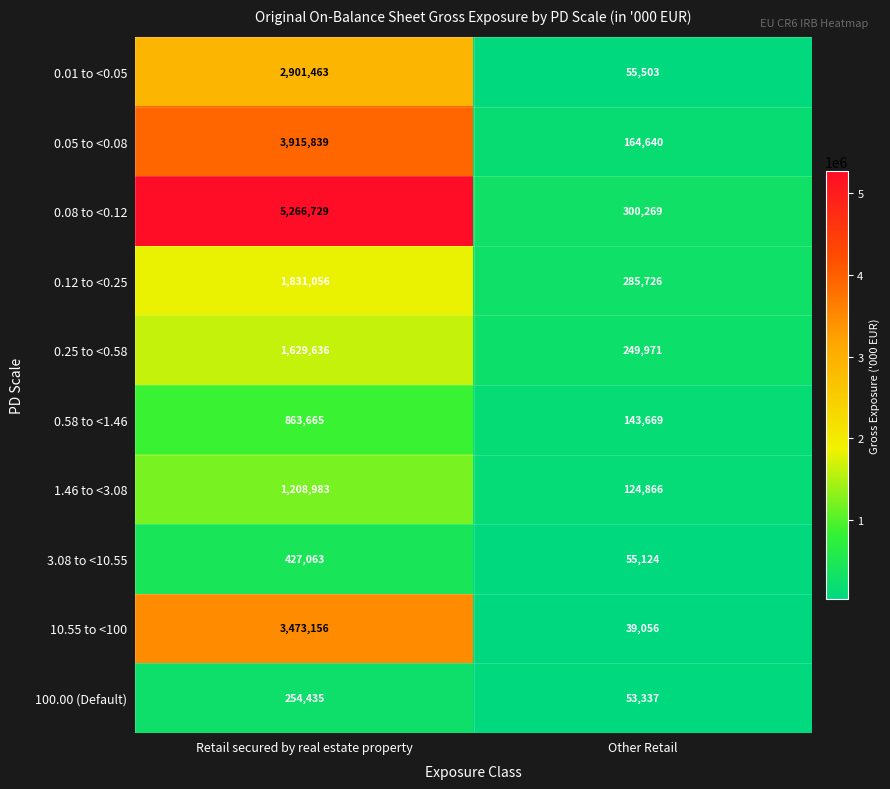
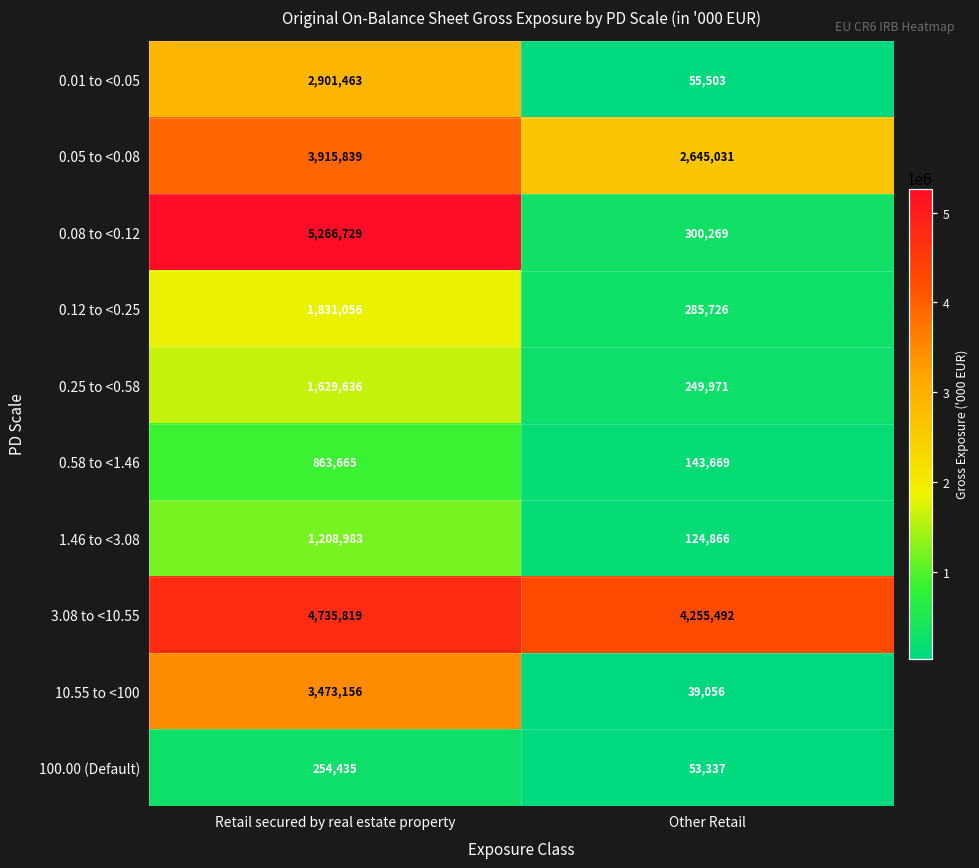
0.05 to <0.08, Other Retail: 164,640 -> 2,645,031
3.08 to <10.55, Retail secured by real estate property: 427,063 -> 4,735,819
3.08 to <10.55, Other Retail: 55,124 -> 4,255,492
